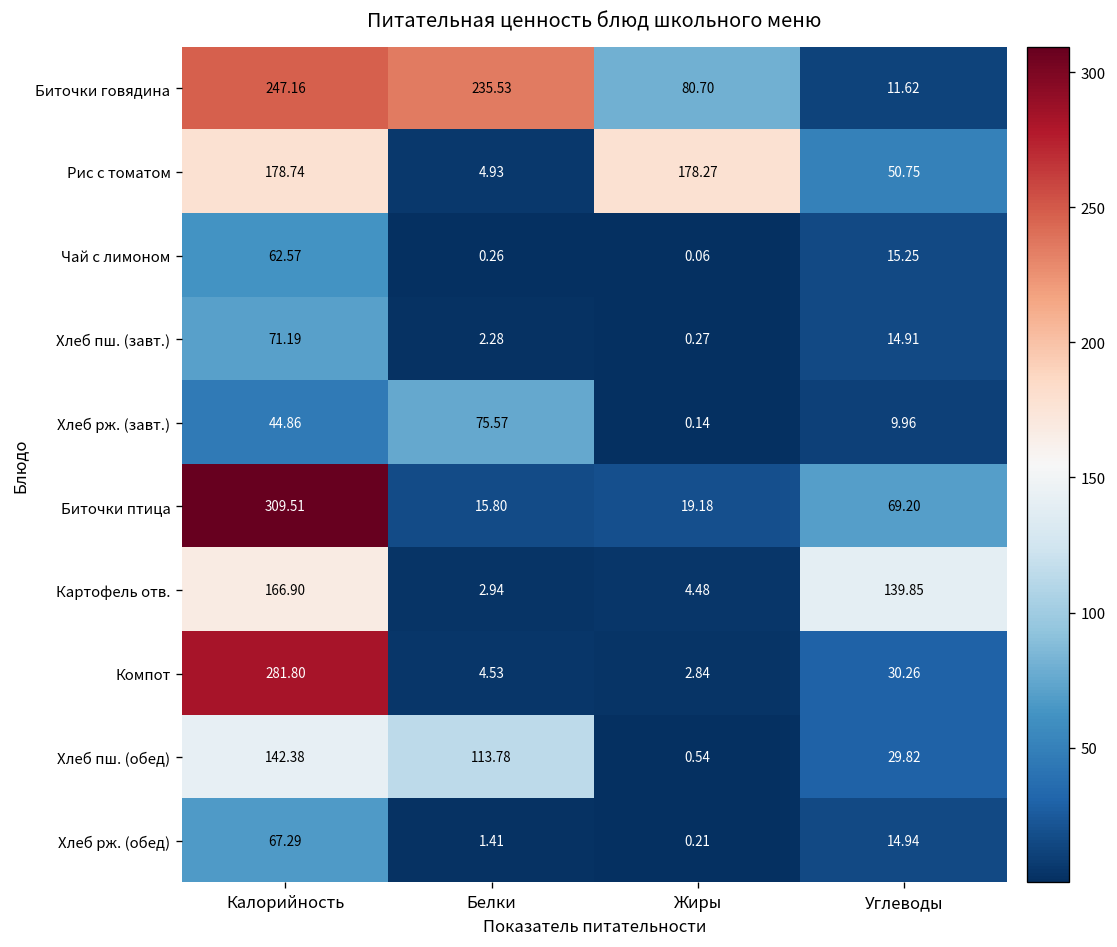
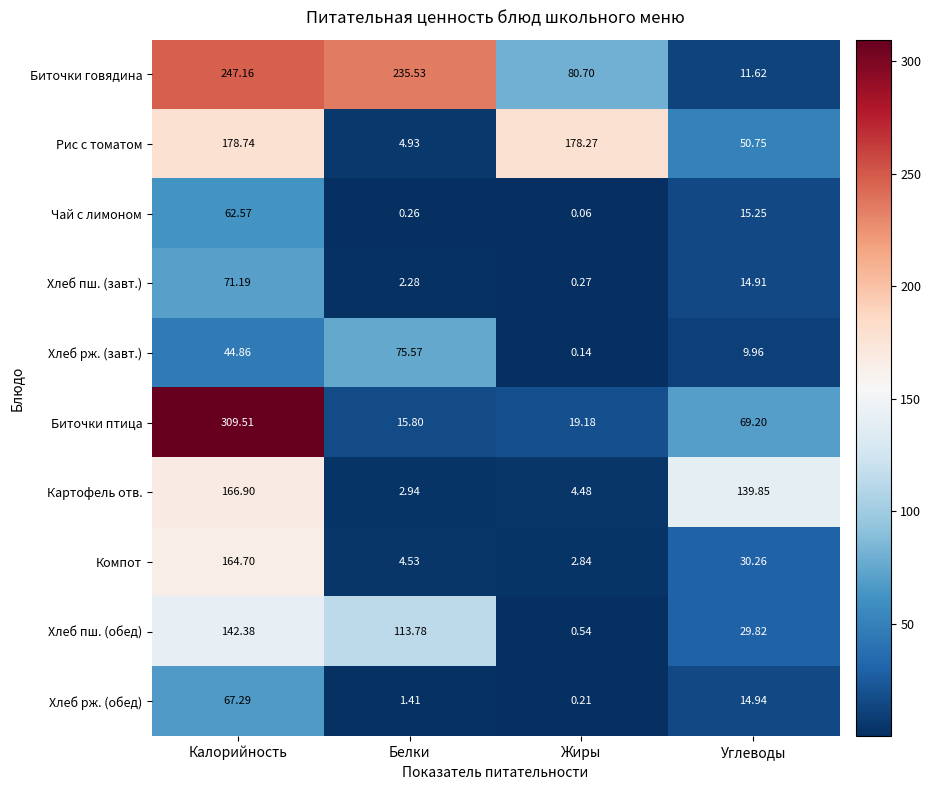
Компот, Калорийность: 281.80 -> 164.70
